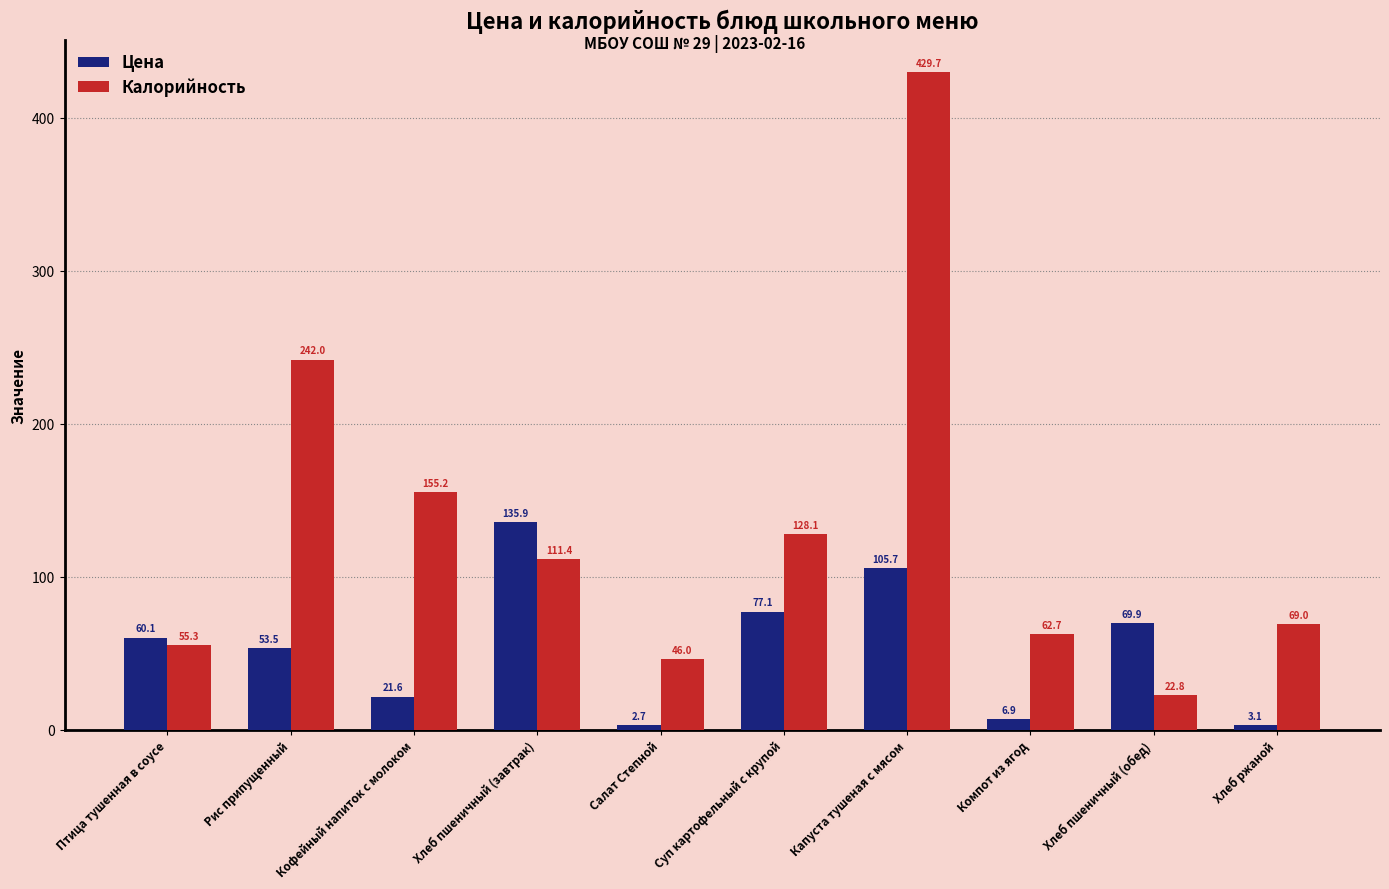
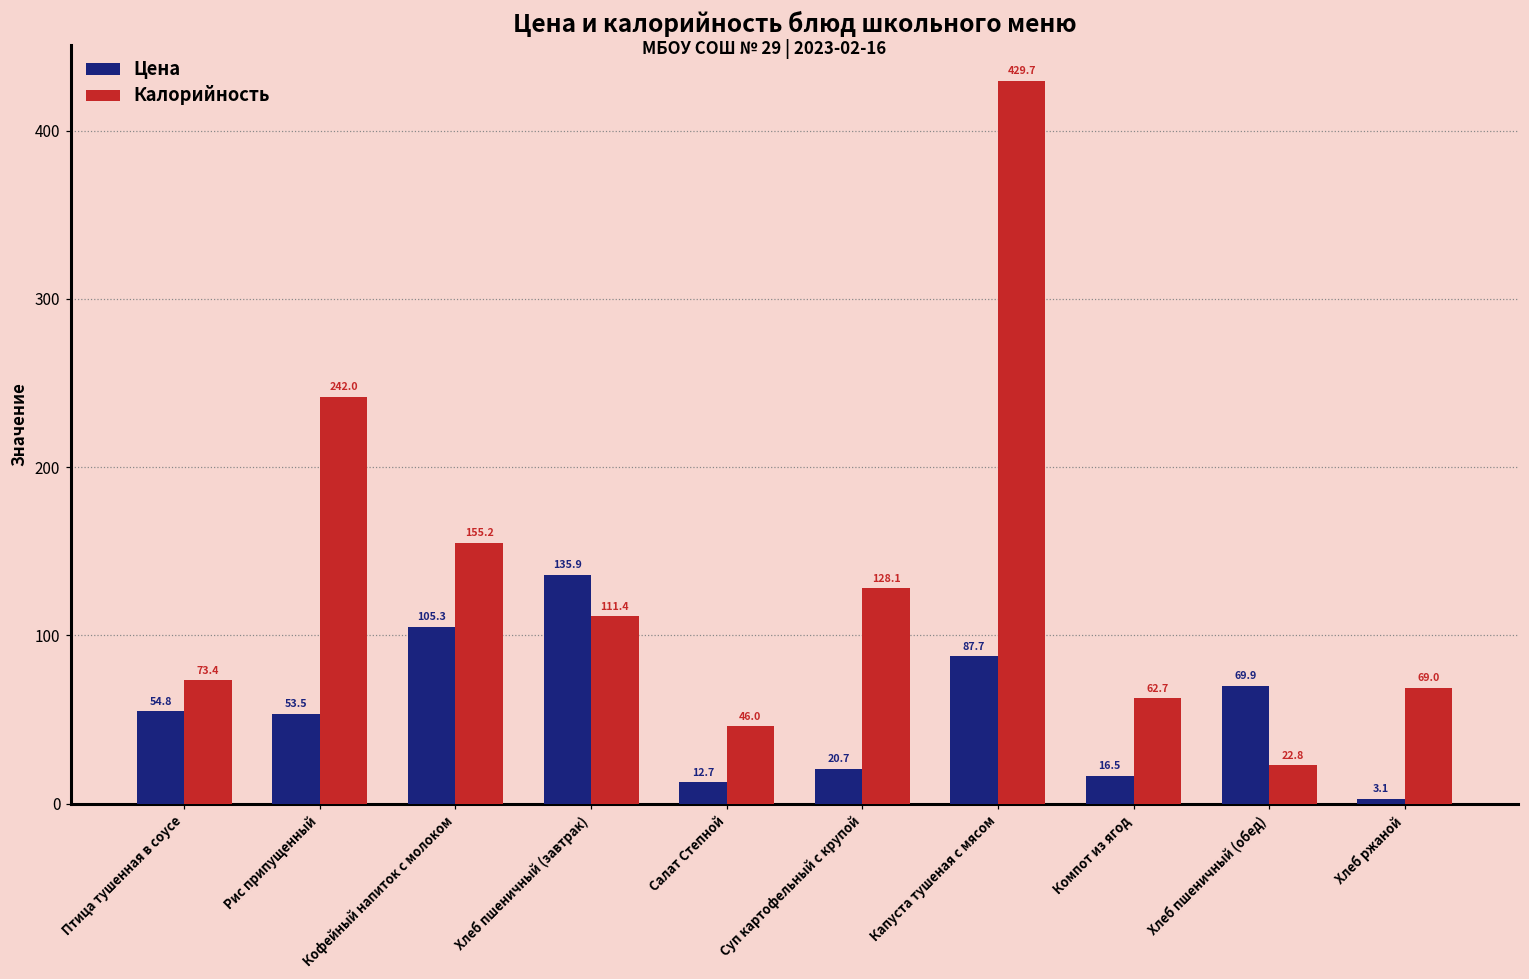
Цена, Птица тушенная в соусе: 60.1 -> 54.8
Калорийность, Птица тушенная в соусе: 55.3 -> 73.4
Цена, Кофейный напиток с молоком: 21.6 -> 105.3
Цена, Салат Степной: 2.7 -> 12.7
Цена, Суп картофельный с крупой: 77.1 -> 20.7
Цена, Капуста тушеная с мясом: 105.7 -> 87.7
Цена, Компот из ягод: 6.9 -> 16.5
